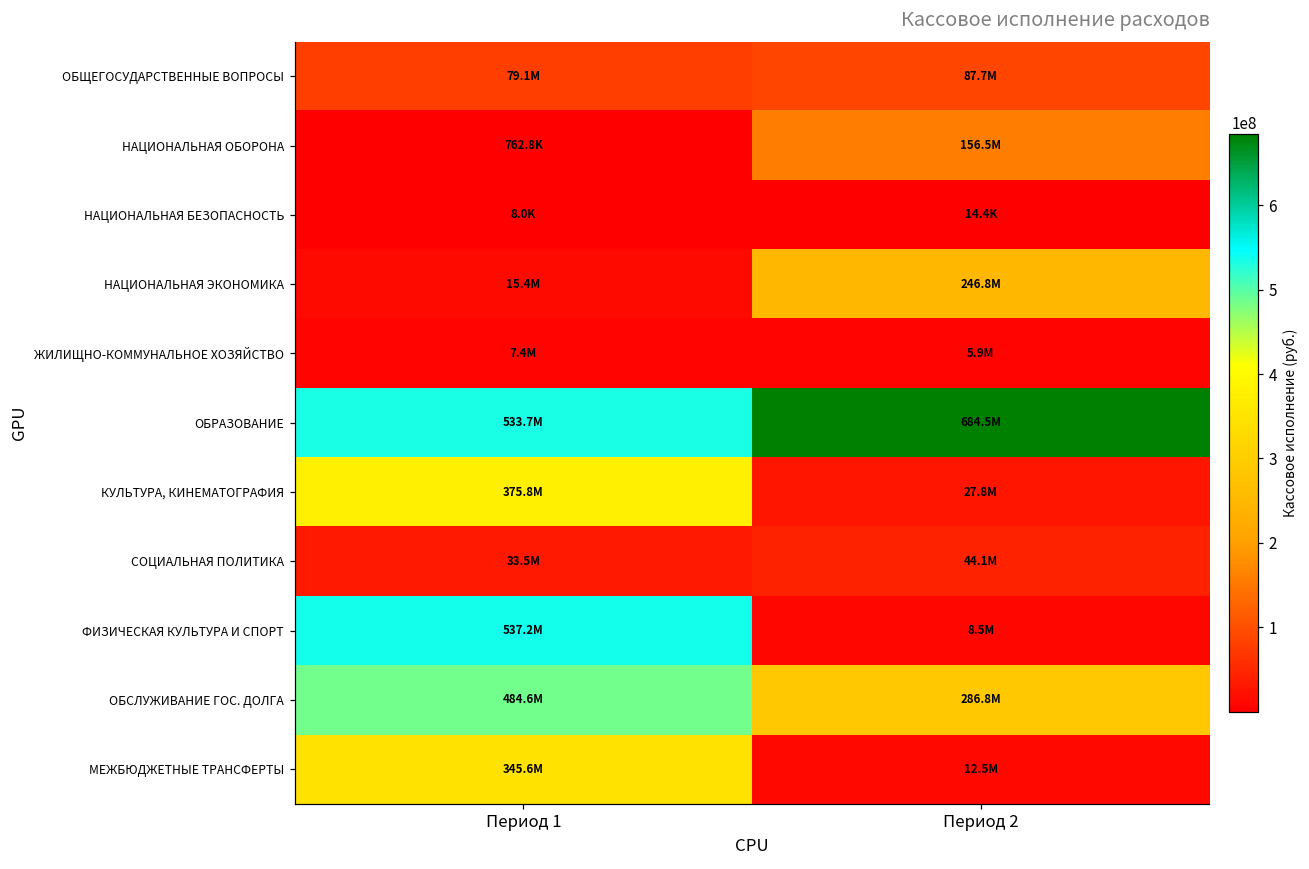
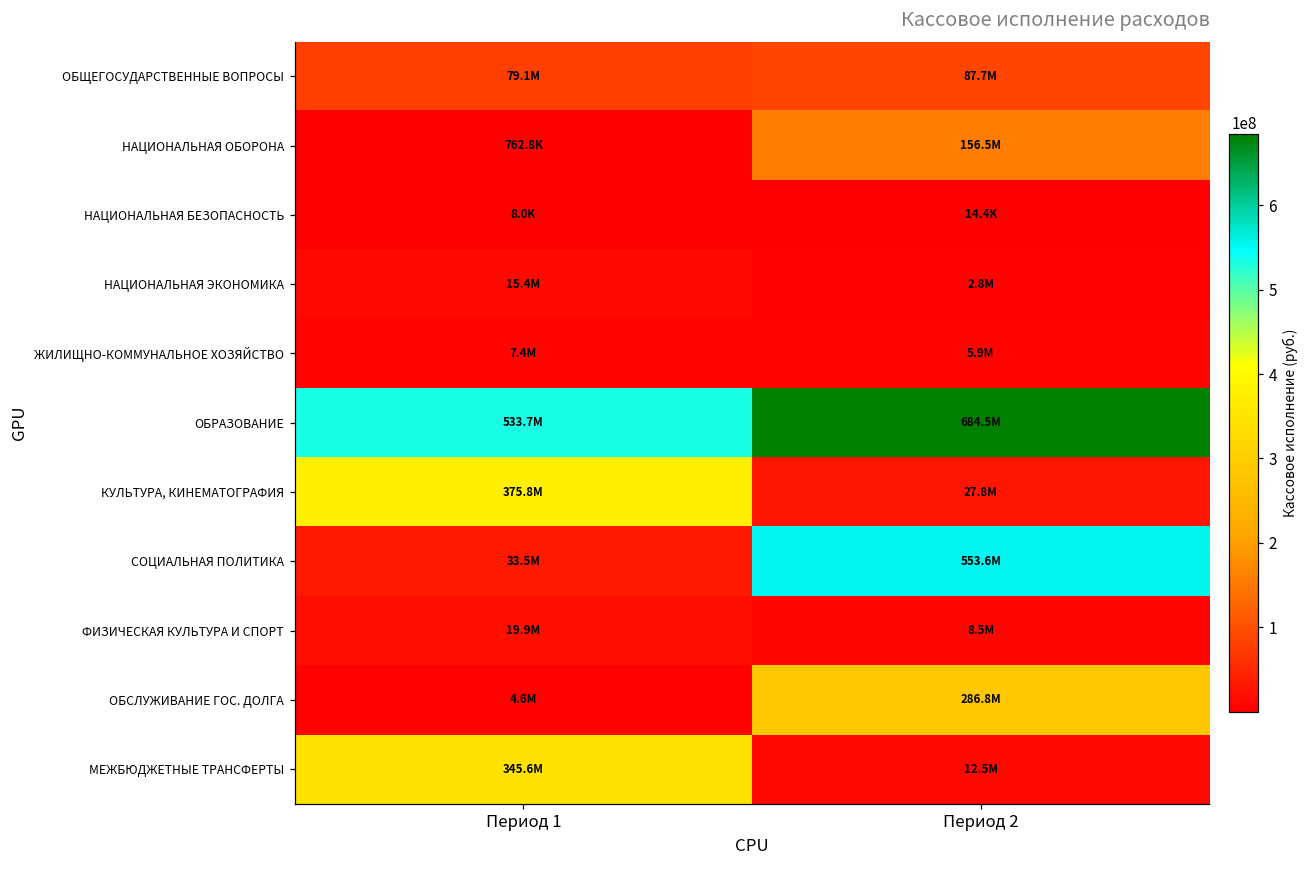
НАЦИОНАЛЬНАЯ ЭКОНОМИКА, Период 2: 246.8M -> 2.8M
СОЦИАЛЬНАЯ ПОЛИТИКА, Период 2: 44.1M -> 553.6M
ФИЗИЧЕСКАЯ КУЛЬТУРА И СПОРТ, Период 1: 537.2M -> 19.9M
ОБСЛУЖИВАНИЕ ГОС. ДОЛГА, Период 1: 484.6M -> 4.6M
